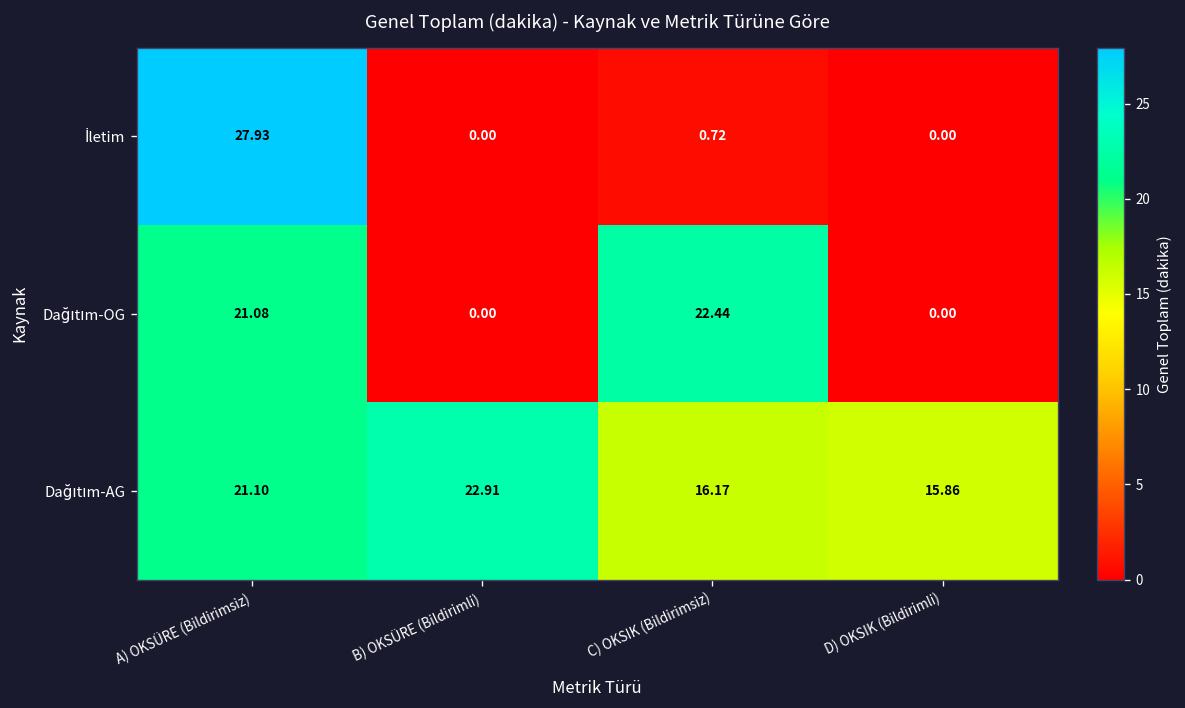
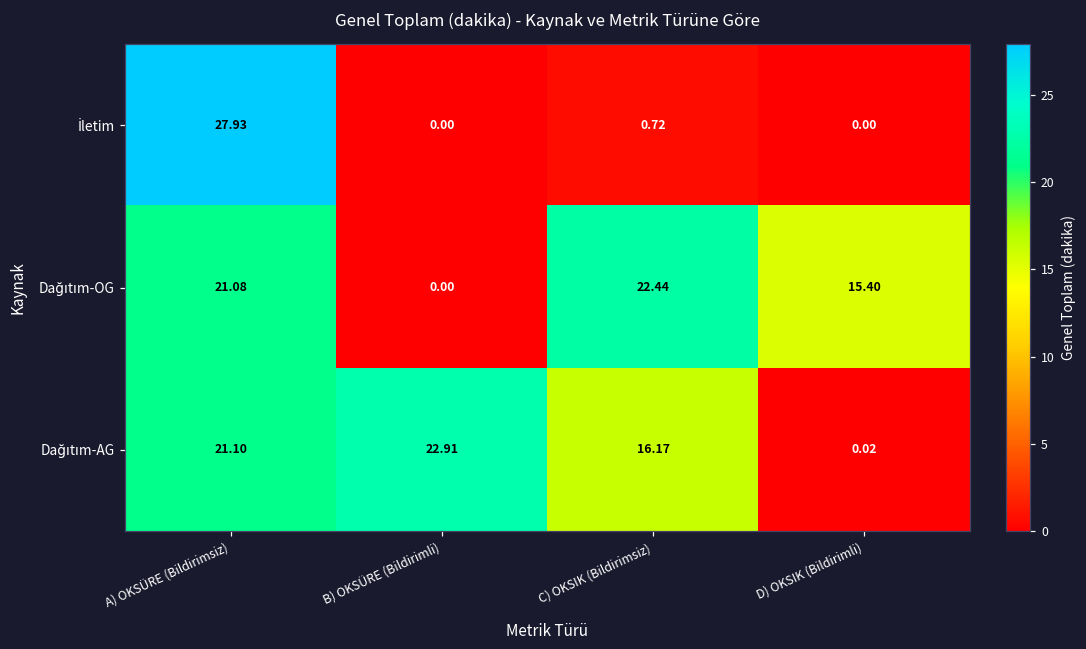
Dağıtım-OG, D) OKSIK (Bildirimli): 0.00 -> 15.40
Dağıtım-AG, D) OKSIK (Bildirimli): 15.86 -> 0.02
